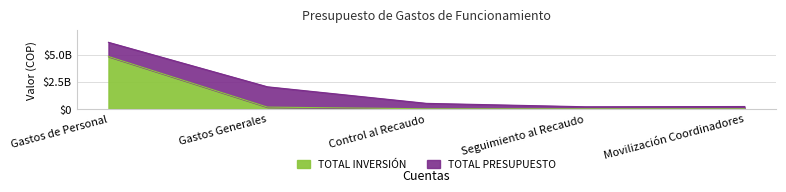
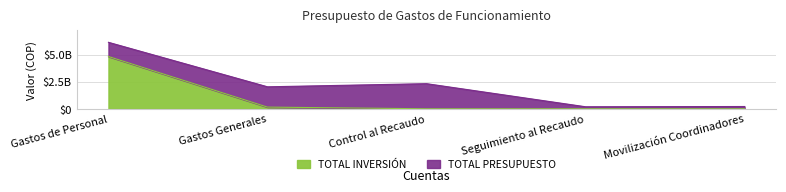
TOTAL PRESUPUESTO, Control al Recaudo: $500000000 -> $2300000000
